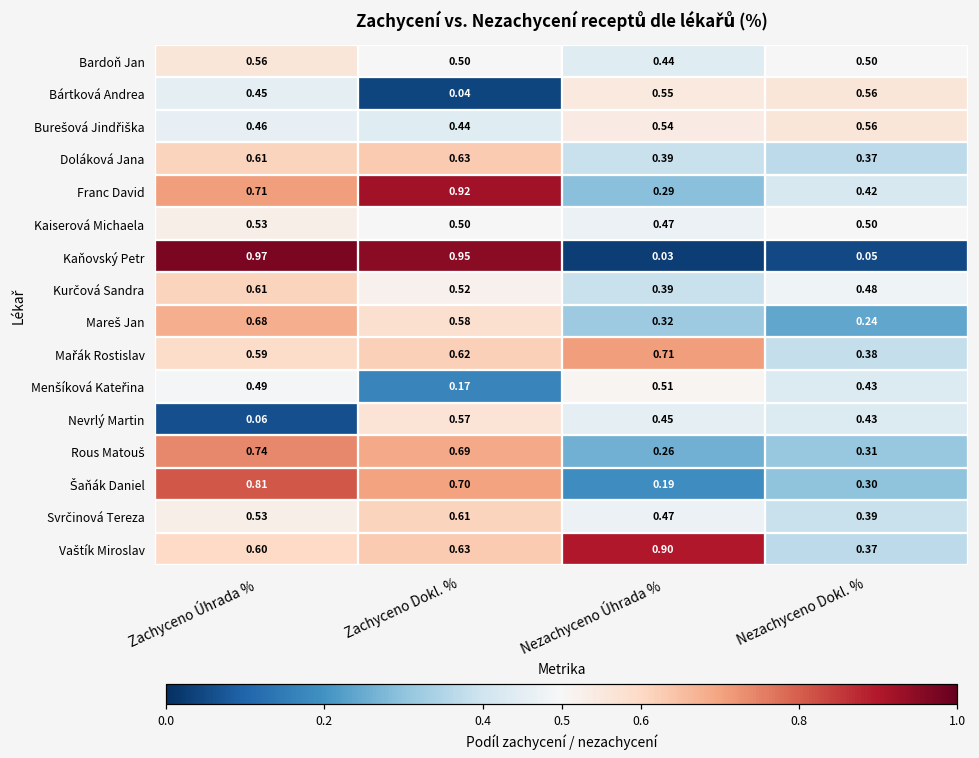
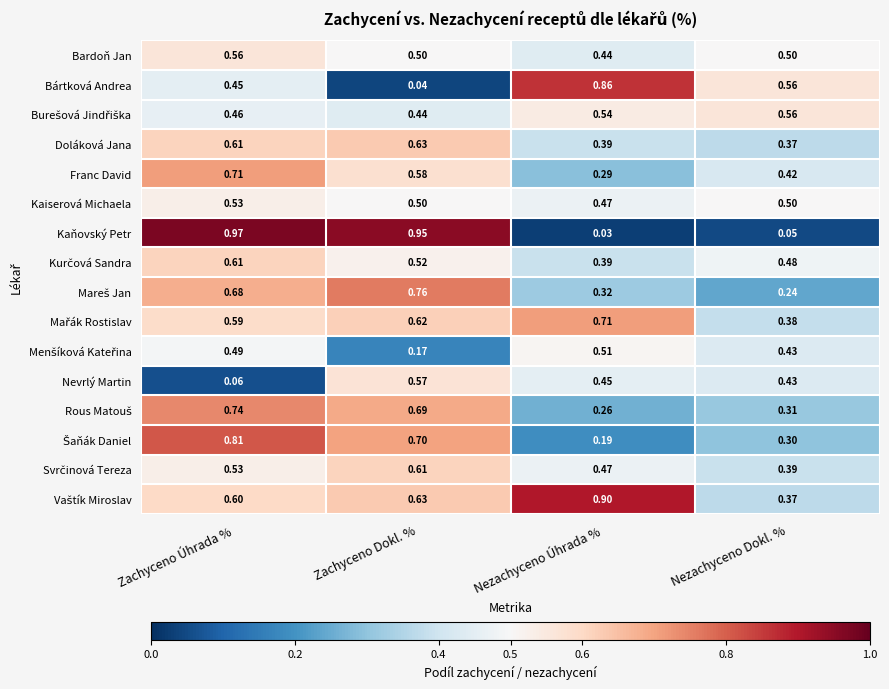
Bártková Andrea, Nezachyceno Úhrada %: 0.55 -> 0.86
Franc David, Zachyceno Dokl. %: 0.92 -> 0.58
Mareš Jan, Zachyceno Dokl. %: 0.58 -> 0.76
